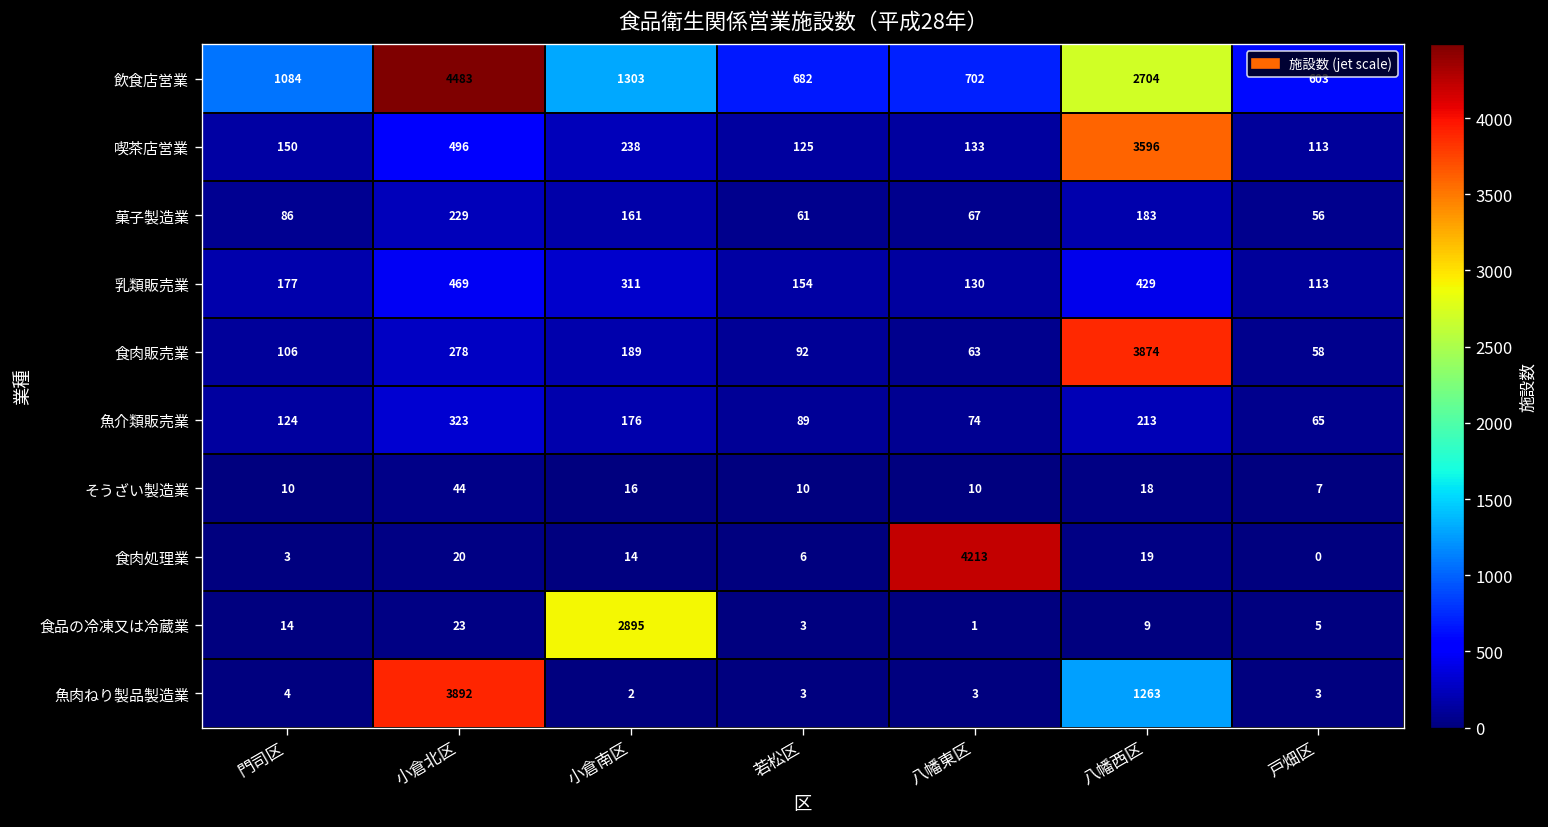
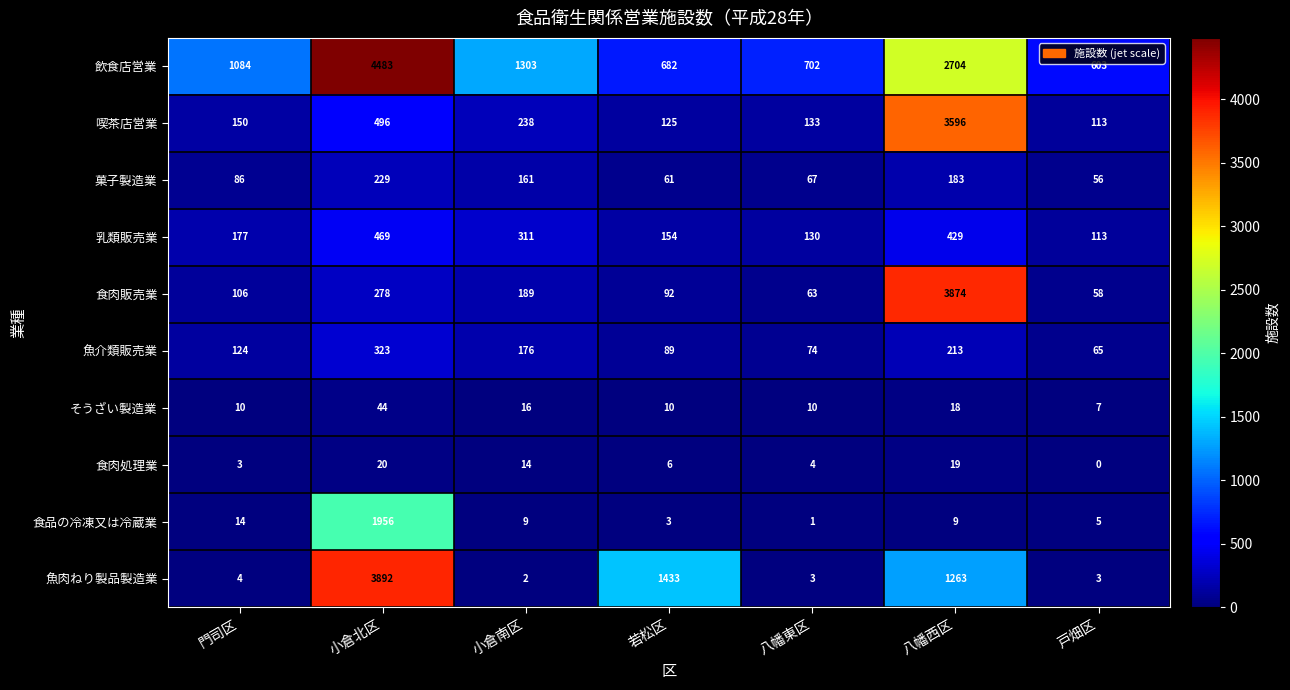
食肉処理業, 八幡東区: 4213 -> 4
食品の冷凍又は冷蔵業, 小倉北区: 23 -> 1956
食品の冷凍又は冷蔵業, 小倉南区: 2895 -> 9
魚肉ねり製品製造業, 若松区: 3 -> 1433
